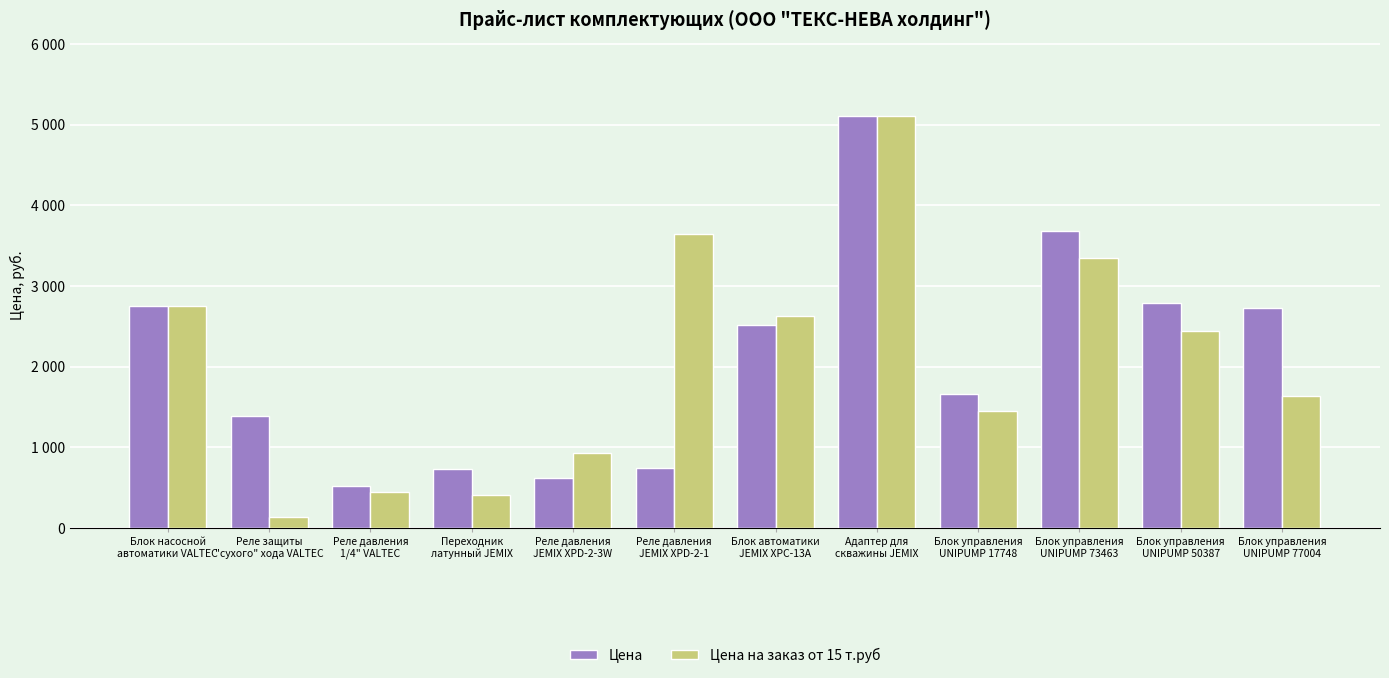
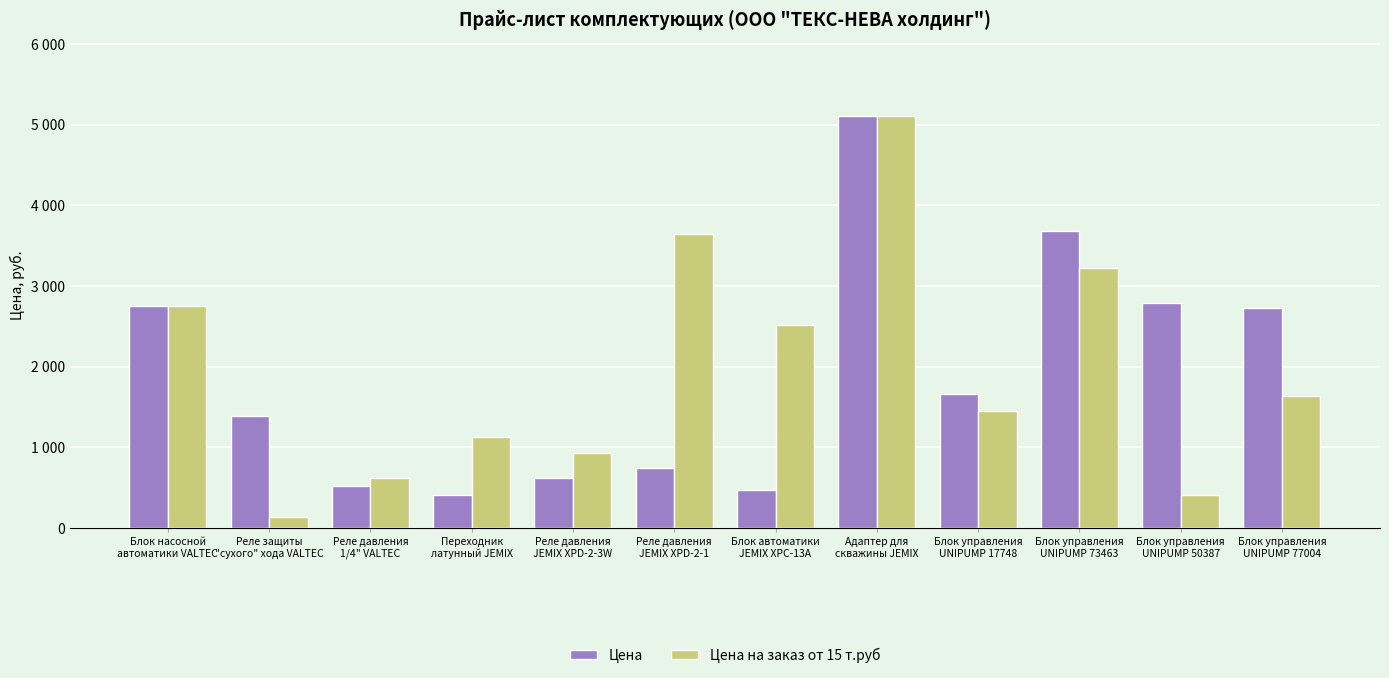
Цена на заказ от 15 т.руб, Реле давления 1/4" VALTEC: 400 -> 600
Цена, Переходник латунный JEMIX: 700 -> 400
Цена на заказ от 15 т.руб, Переходник латунный JEMIX: 400 -> 1100
Цена, Блок автоматики JEMIX XPC-13A: 2500 -> 500
Цена на заказ от 15 т.руб, Блок автоматики JEMIX XPC-13A: 2600 -> 2500
Цена на заказ от 15 т.руб, Блок управления UNIPUMP 73463: 3300 -> 3200
Цена на заказ от 15 т.руб, Блок управления UNIPUMP 50387: 2400 -> 400
